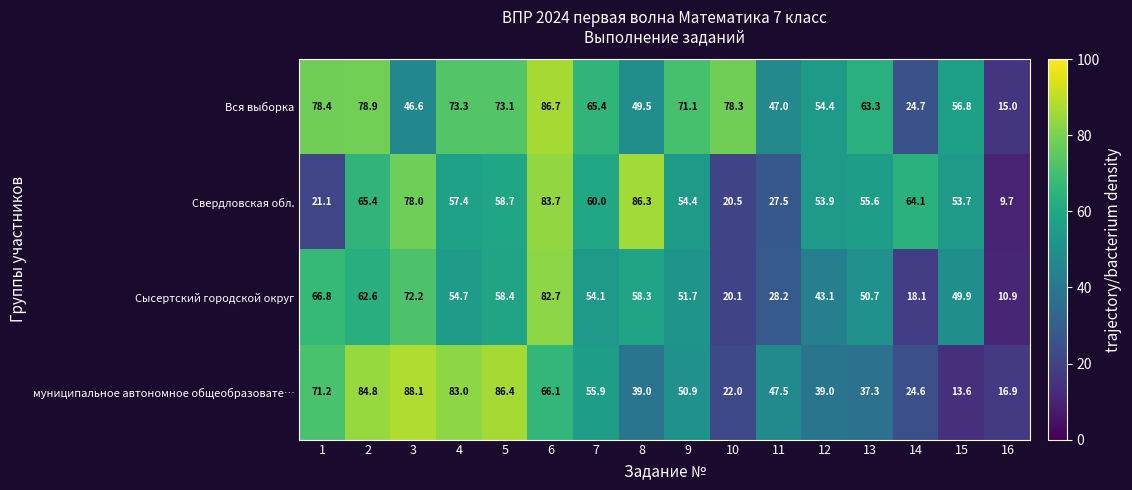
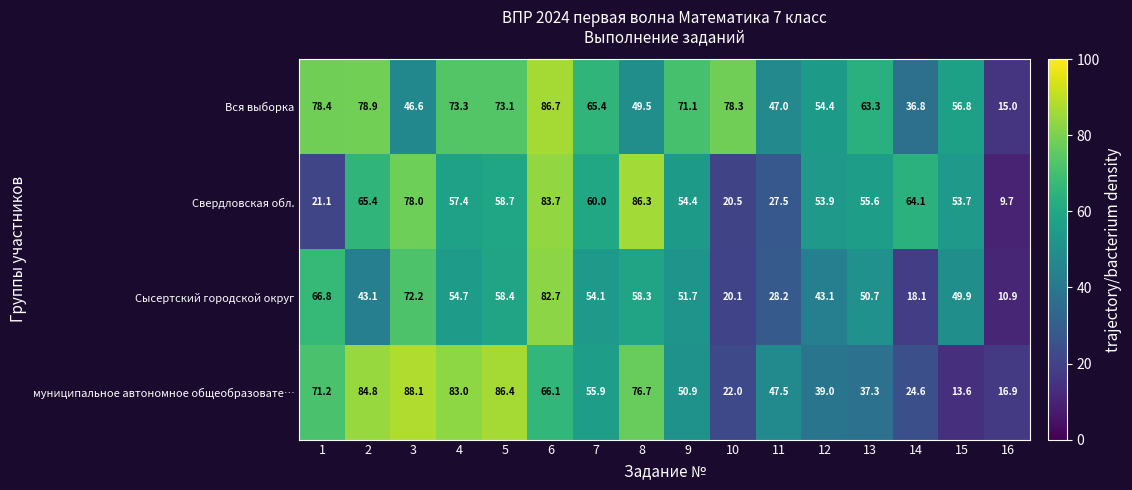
Вся выборка, 14: 24.7 -> 36.8
Сысертский городской округ, 2: 62.6 -> 43.1
муниципальное автономное общеобразовате…, 8: 39.0 -> 76.7
